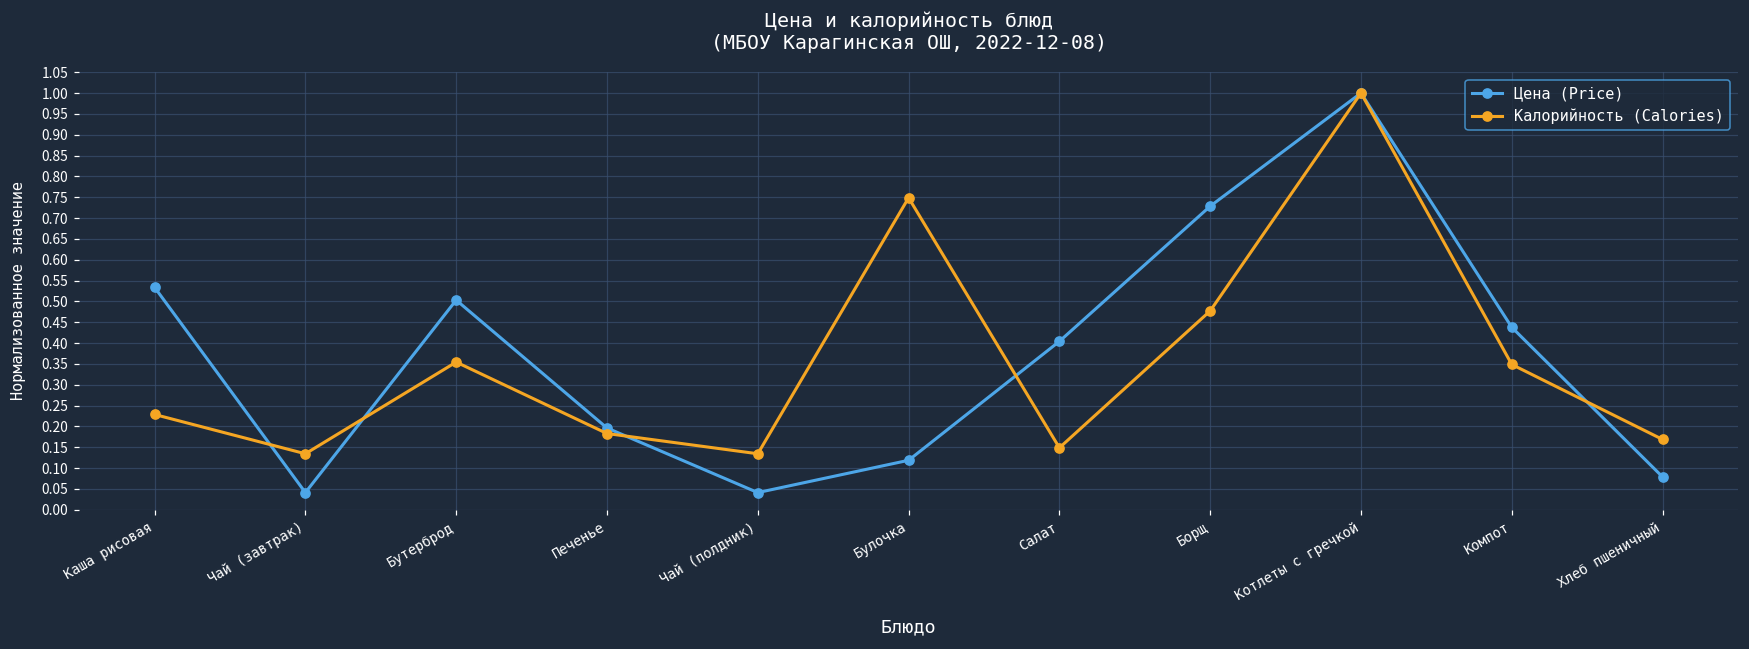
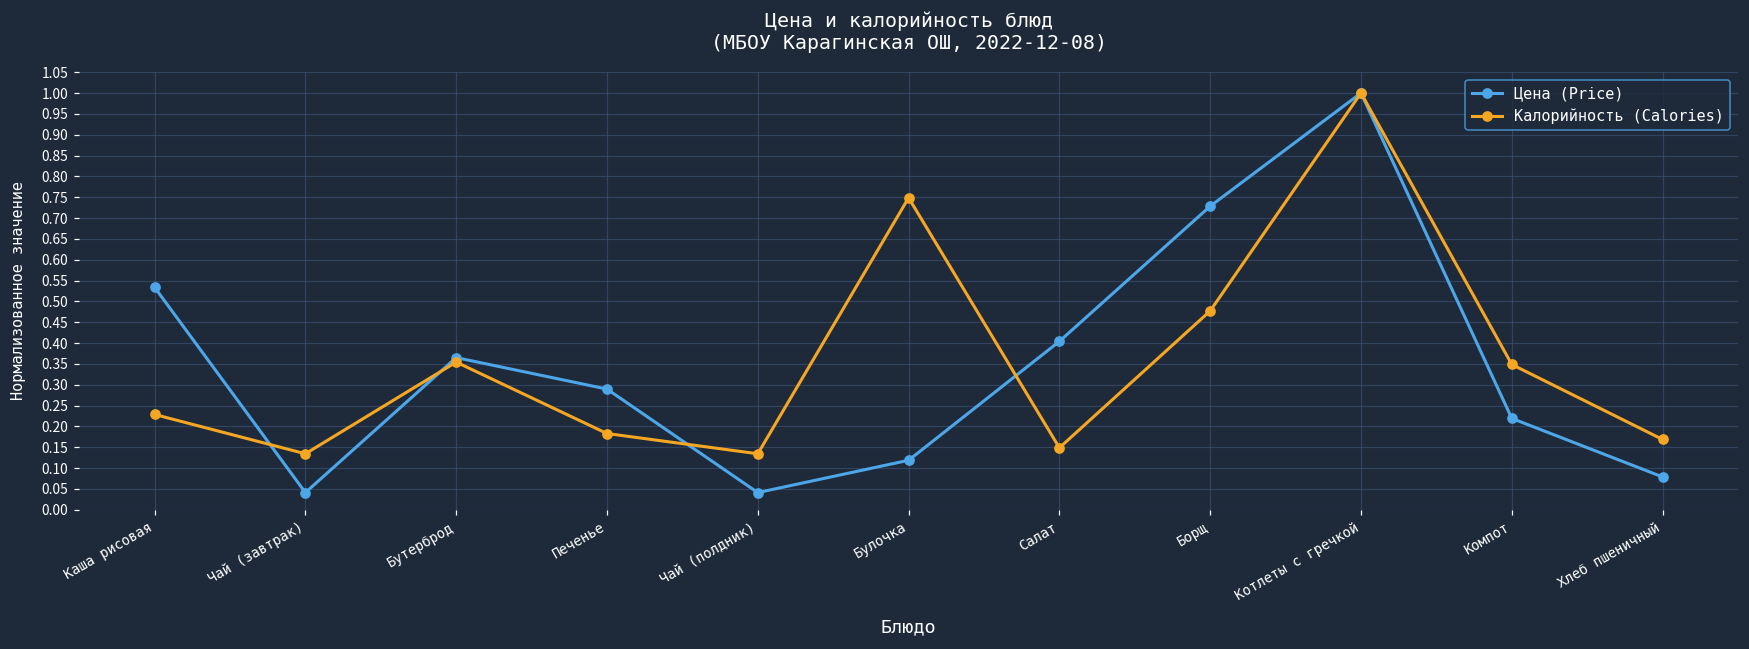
Цена (Price), Бутерброд: 0.50 -> 0.37
Цена (Price), Печенье: 0.20 -> 0.29
Цена (Price), Компот: 0.44 -> 0.22
